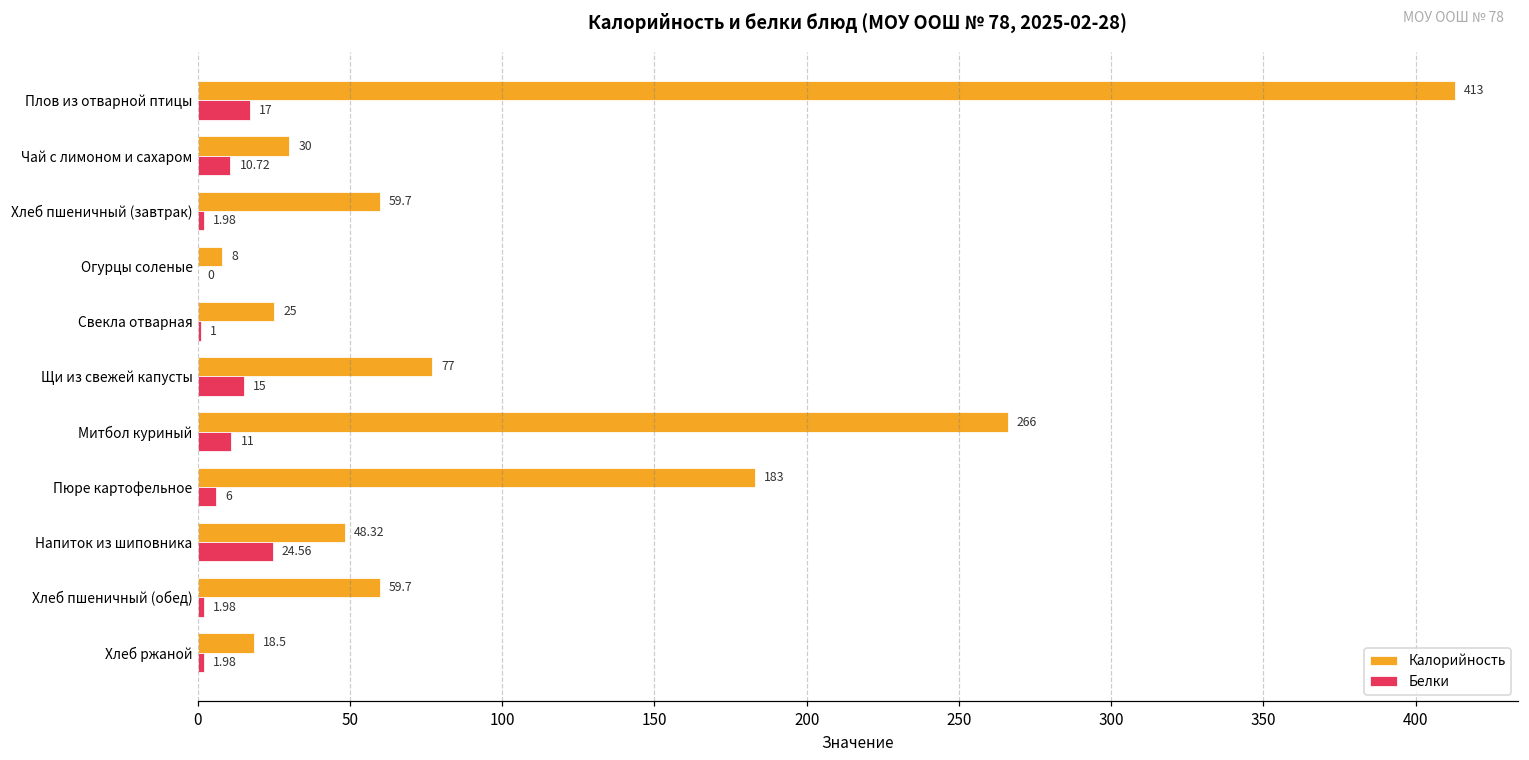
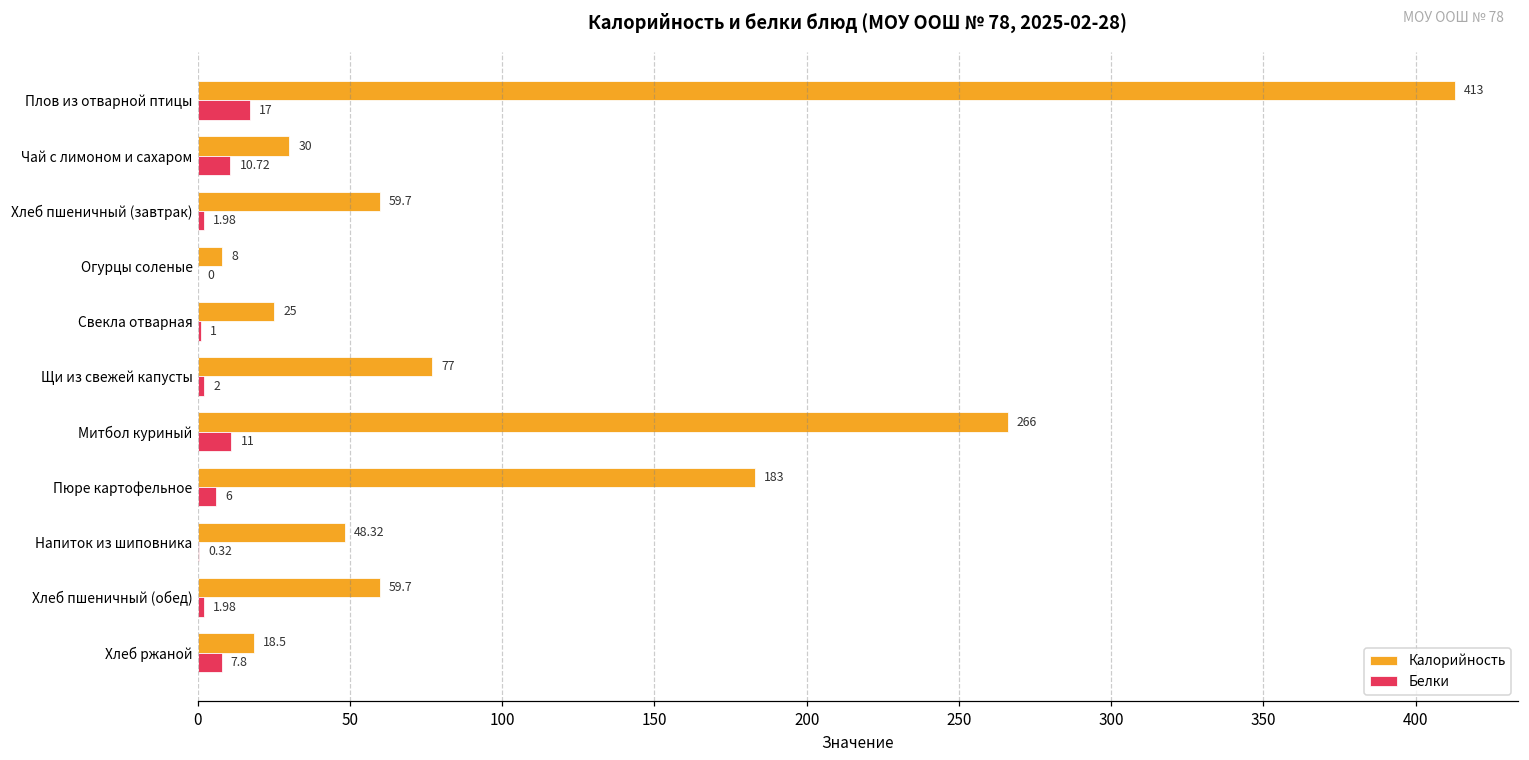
Белки, Щи из свежей капусты: 15 -> 2
Белки, Напиток из шиповника: 24.56 -> 0.32
Белки, Хлеб ржаной: 1.98 -> 7.8
